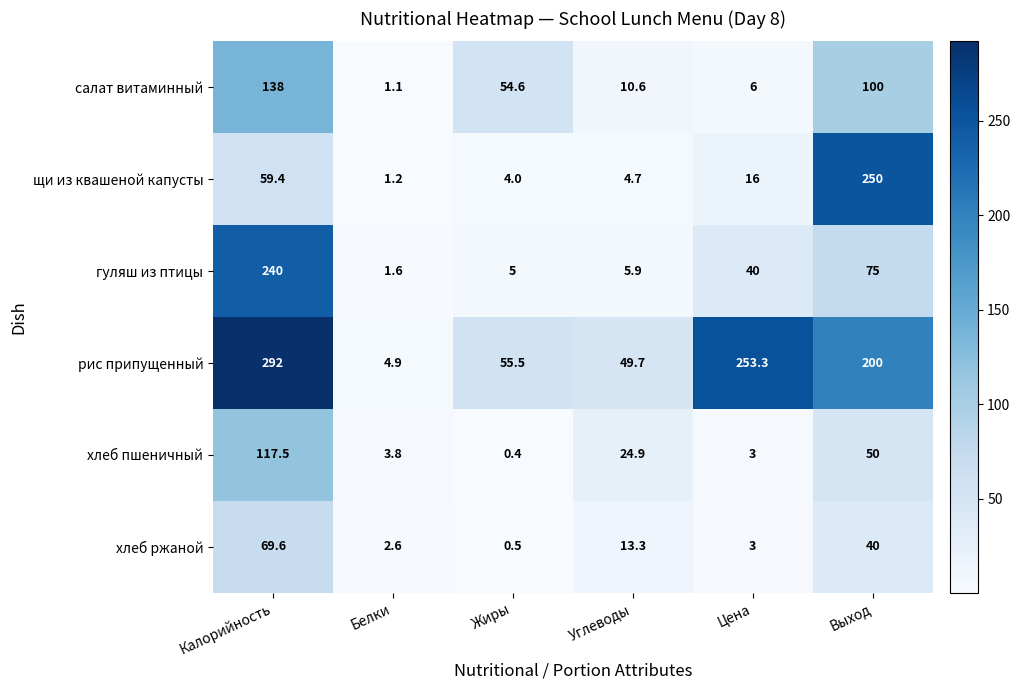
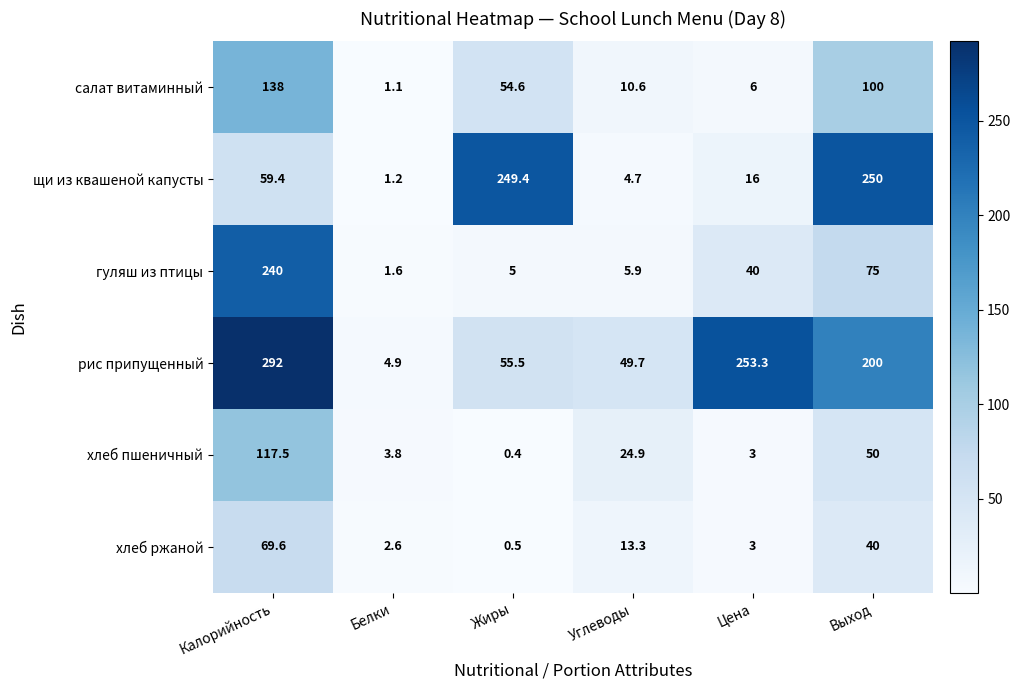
щи из квашеной капусты, Жиры: 4.0 -> 249.4
